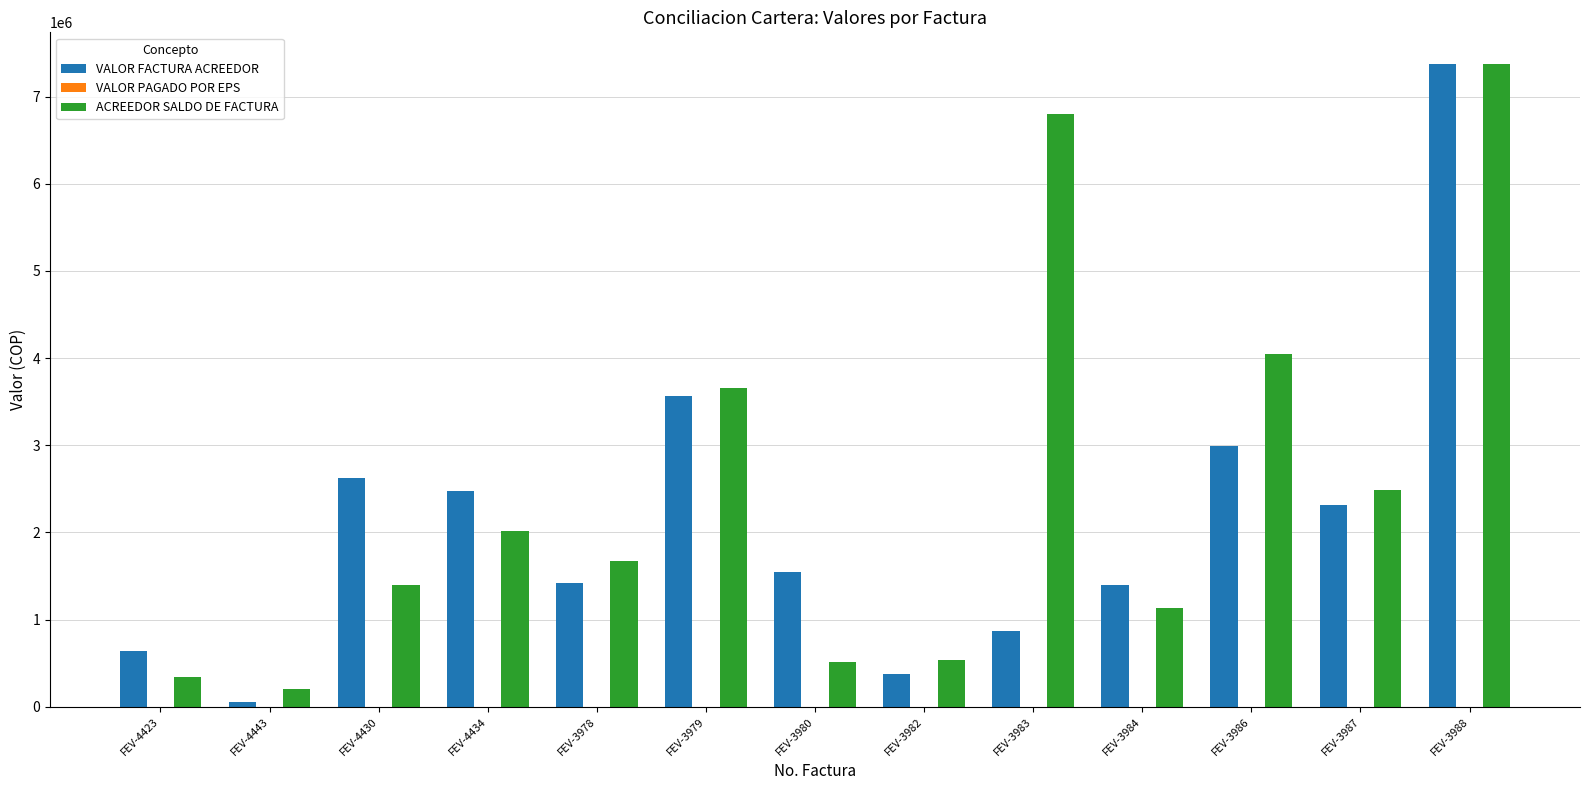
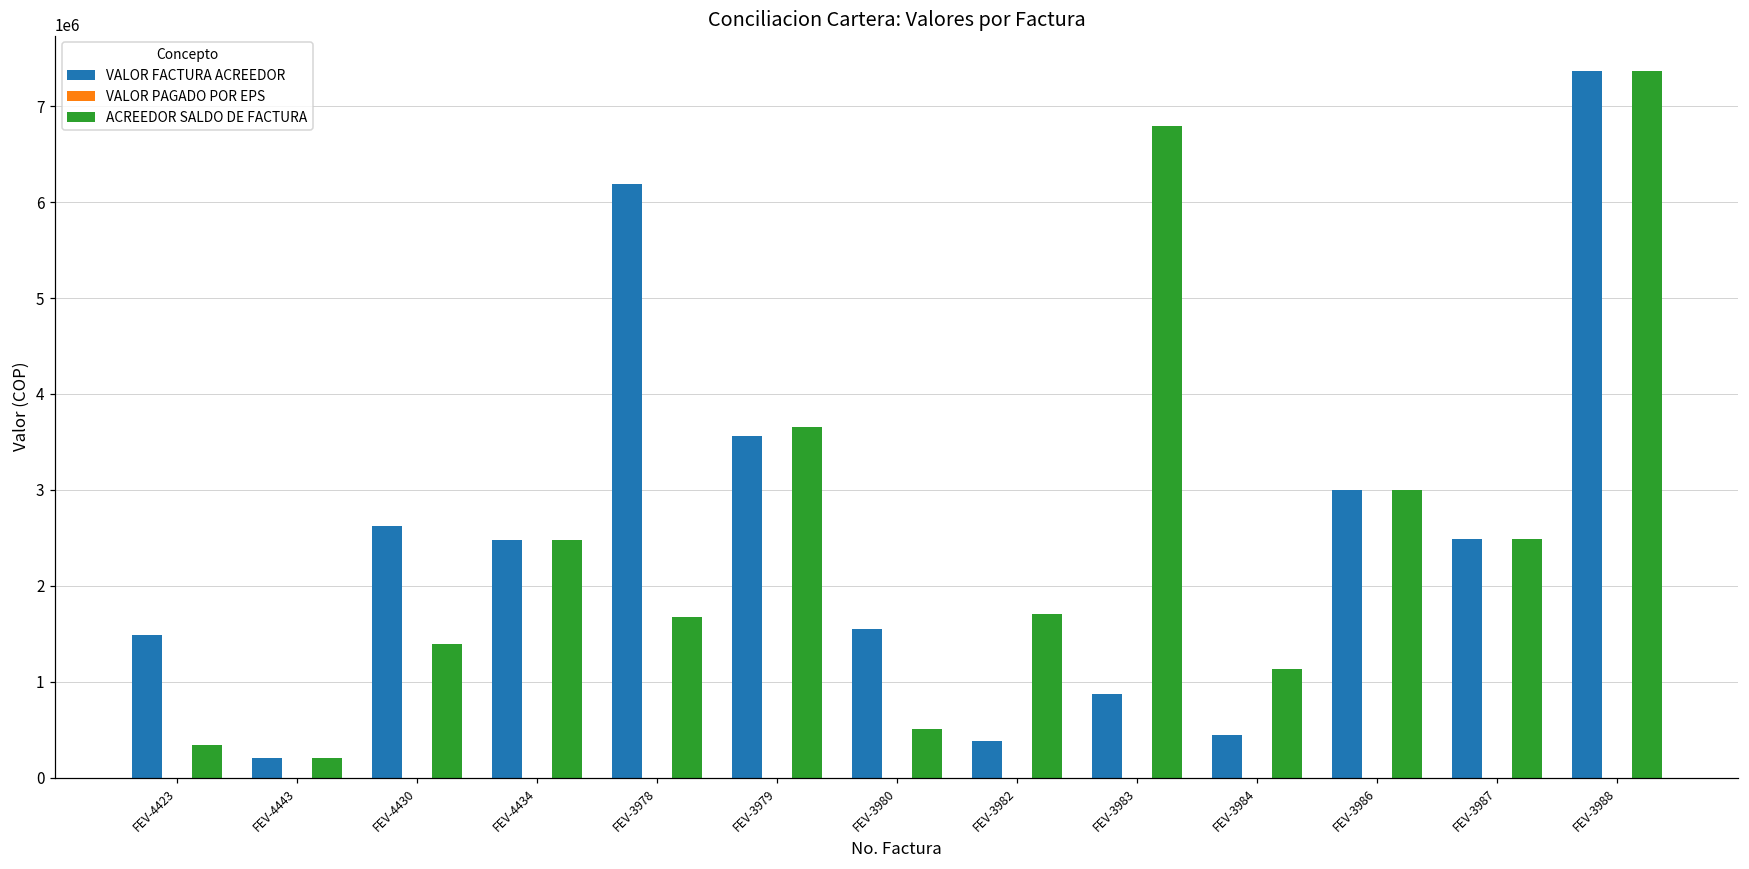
VALOR FACTURA ACREEDOR, FEV-4423: 600000 -> 1500000
VALOR FACTURA ACREEDOR, FEV-4443: 100000 -> 200000
ACREEDOR SALDO DE FACTURA, FEV-4434: 2000000 -> 2500000
VALOR FACTURA ACREEDOR, FEV-3978: 1400000 -> 6200000
ACREEDOR SALDO DE FACTURA, FEV-3982: 500000 -> 1700000
VALOR FACTURA ACREEDOR, FEV-3984: 1400000 -> 400000
ACREEDOR SALDO DE FACTURA, FEV-3986: 4000000 -> 3000000
VALOR FACTURA ACREEDOR, FEV-3987: 2300000 -> 2500000
